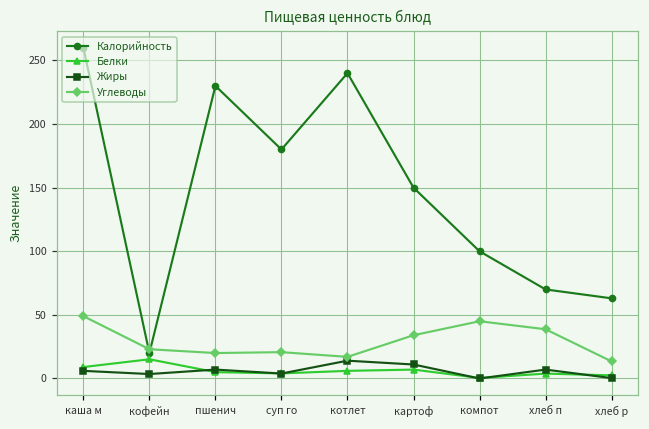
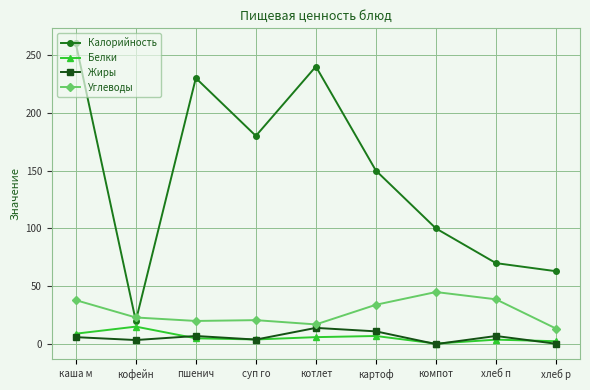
Углеводы, каша м: 49 -> 38
